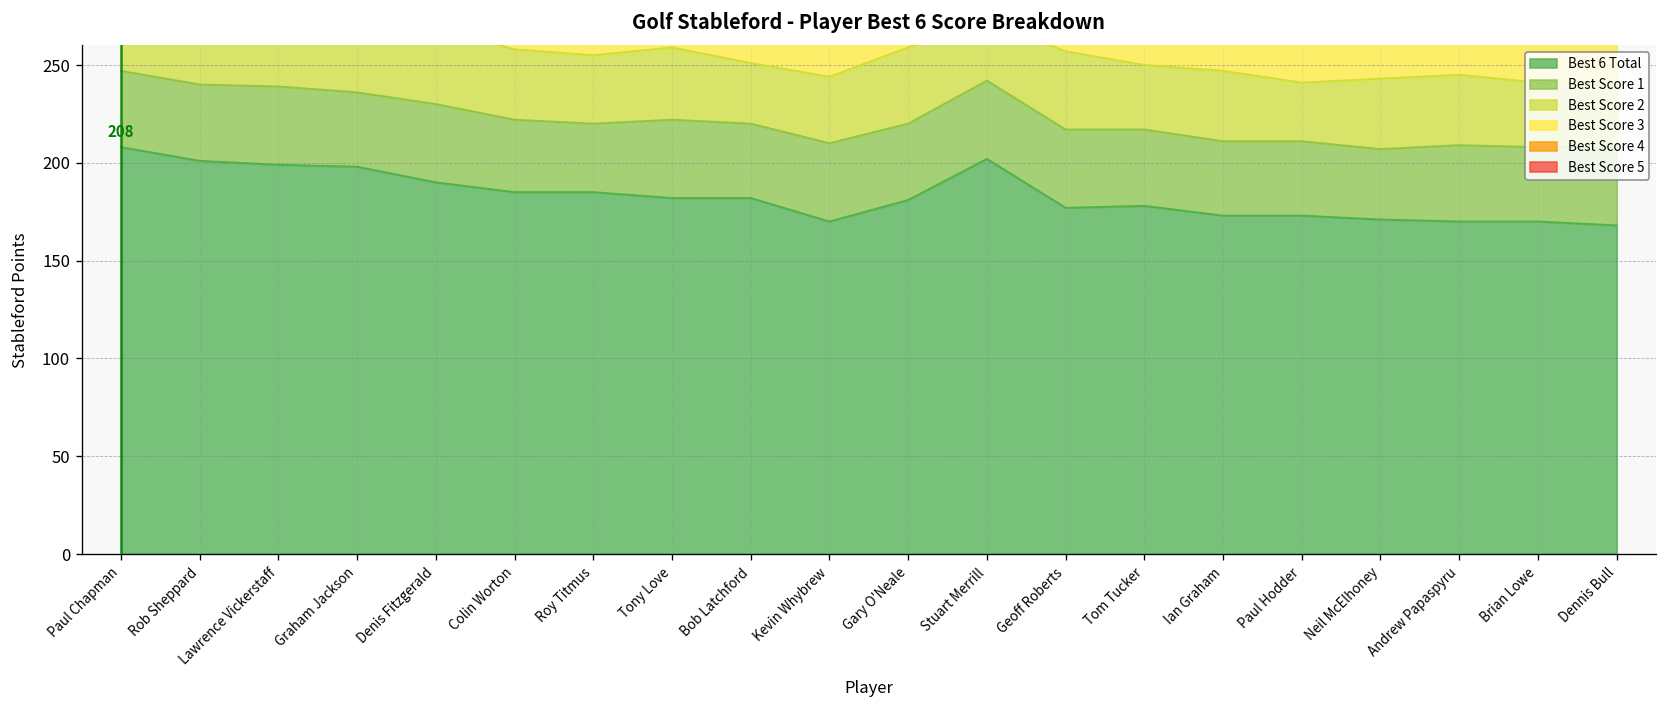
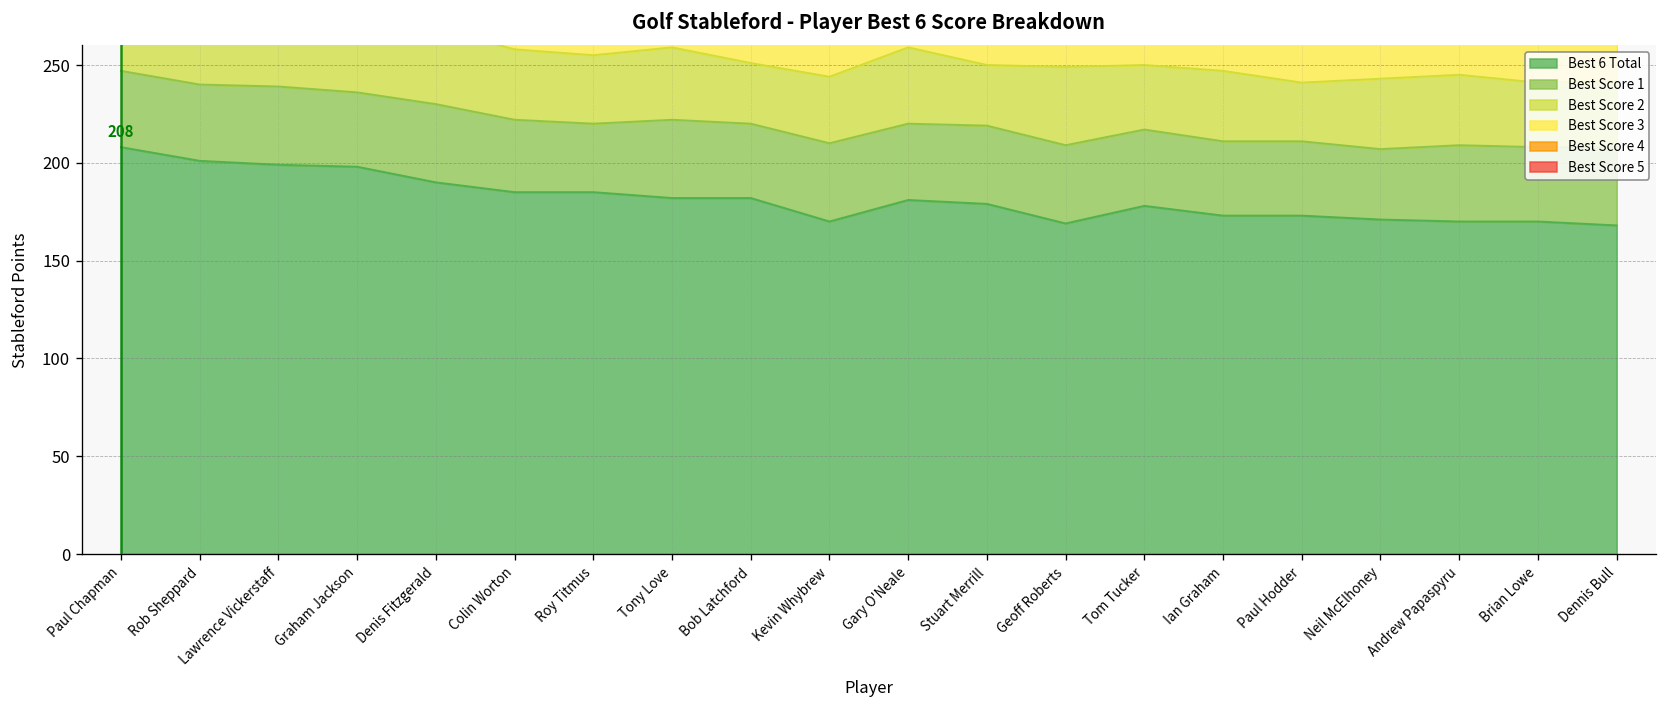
Best 6 Total, Stuart Merrill: 202 -> 179
Best 6 Total, Geoff Roberts: 177 -> 169
